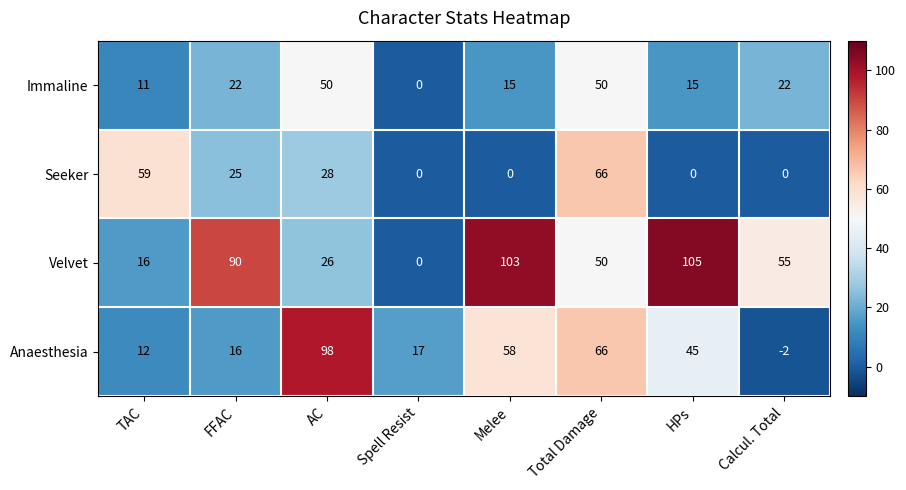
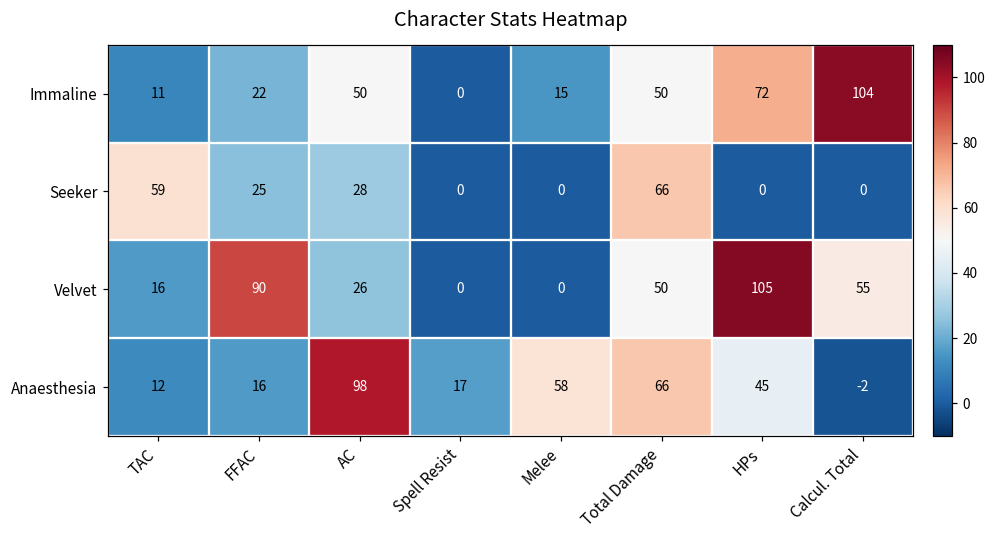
Immaline, HPs: 15 -> 72
Immaline, Calcul. Total: 22 -> 104
Velvet, Melee: 103 -> 0
